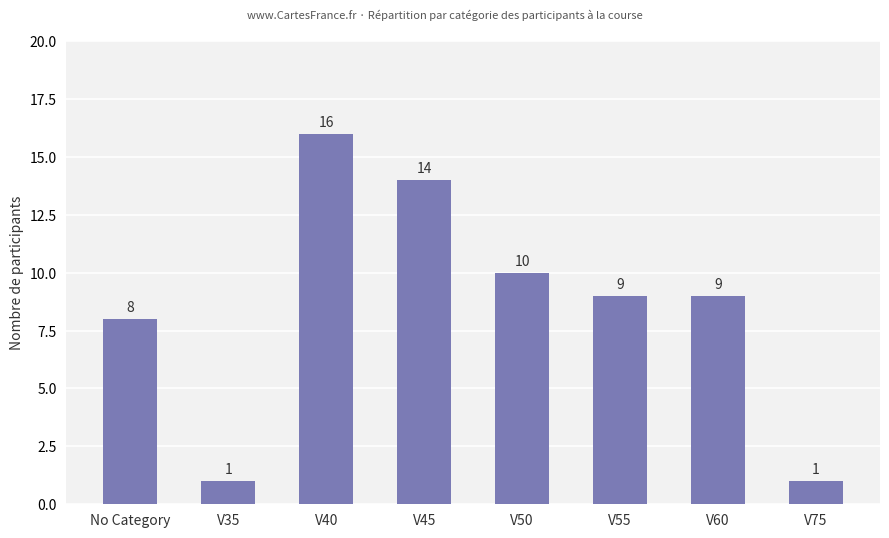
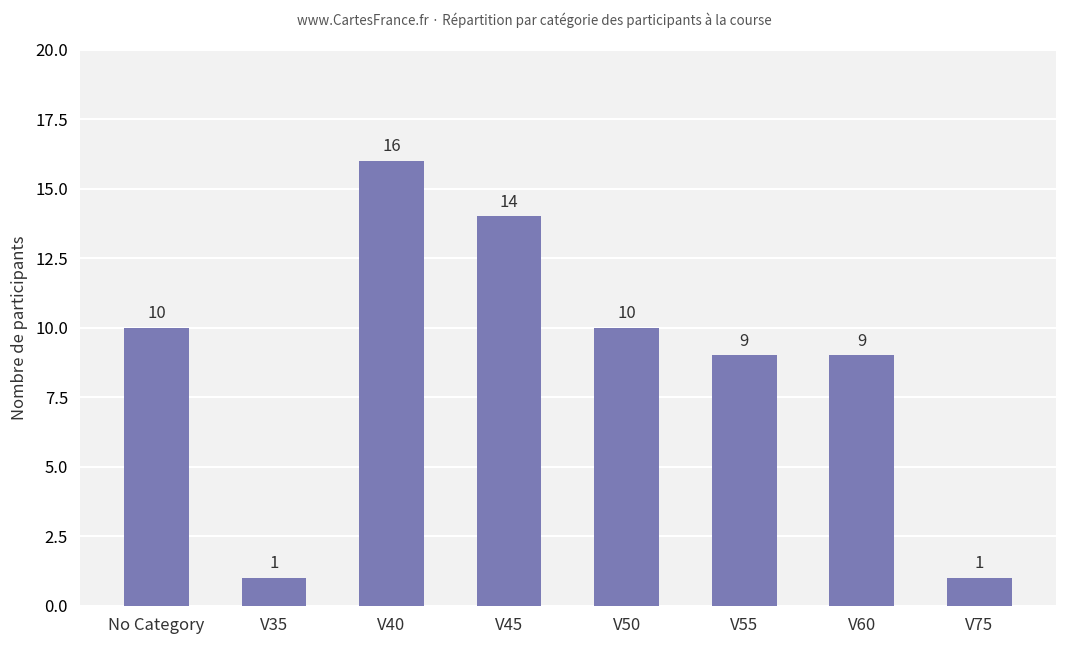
No Category: 8 -> 10
